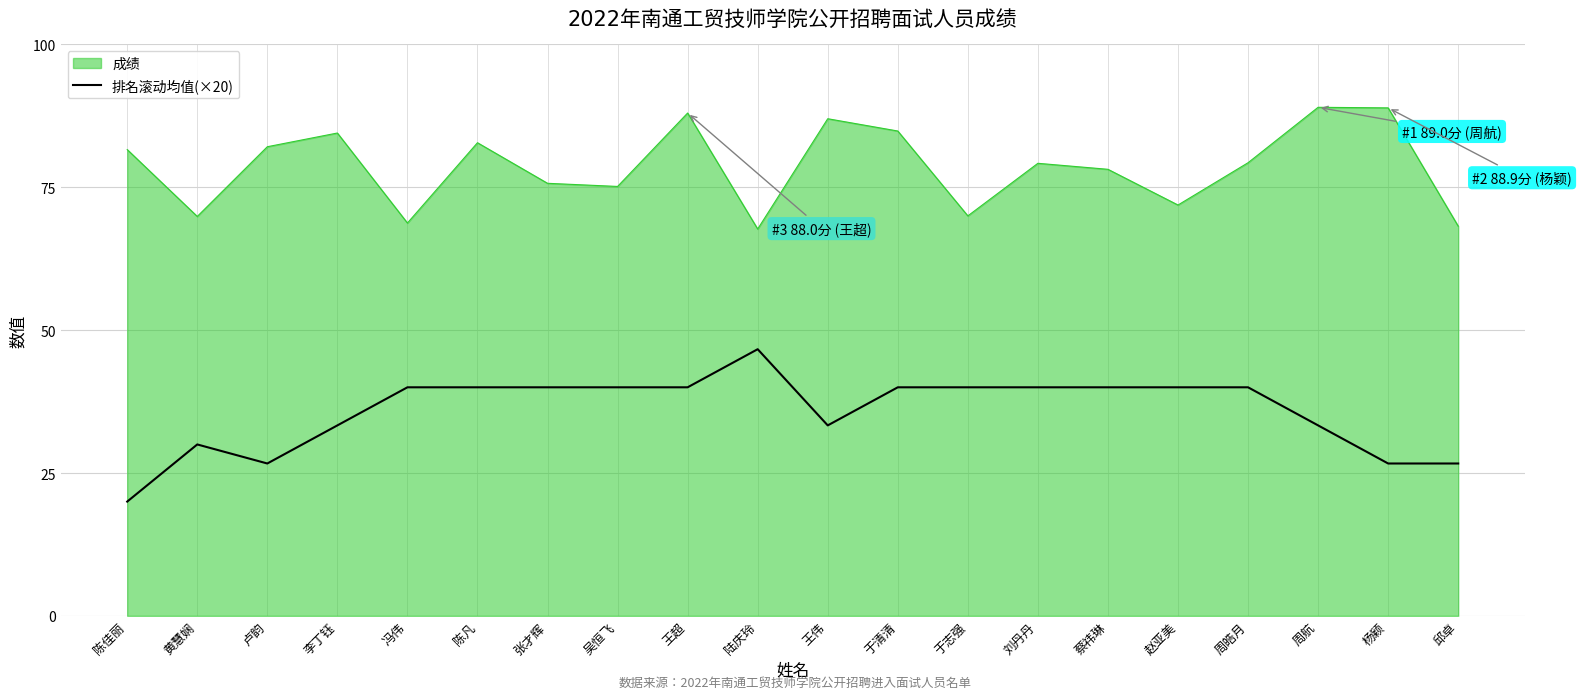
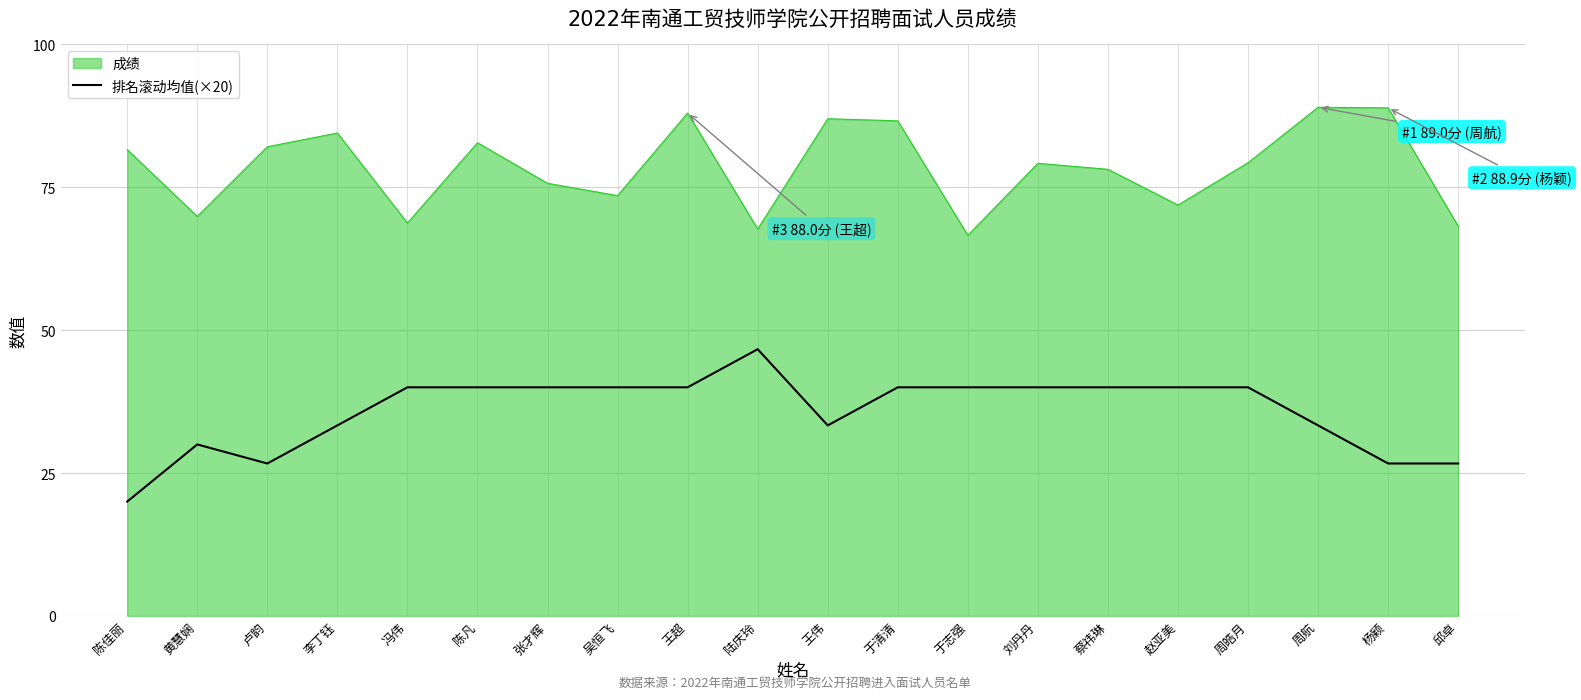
成绩, 吴恒飞: 75 -> 74
成绩, 于清清: 85 -> 87
成绩, 于志强: 70 -> 67
